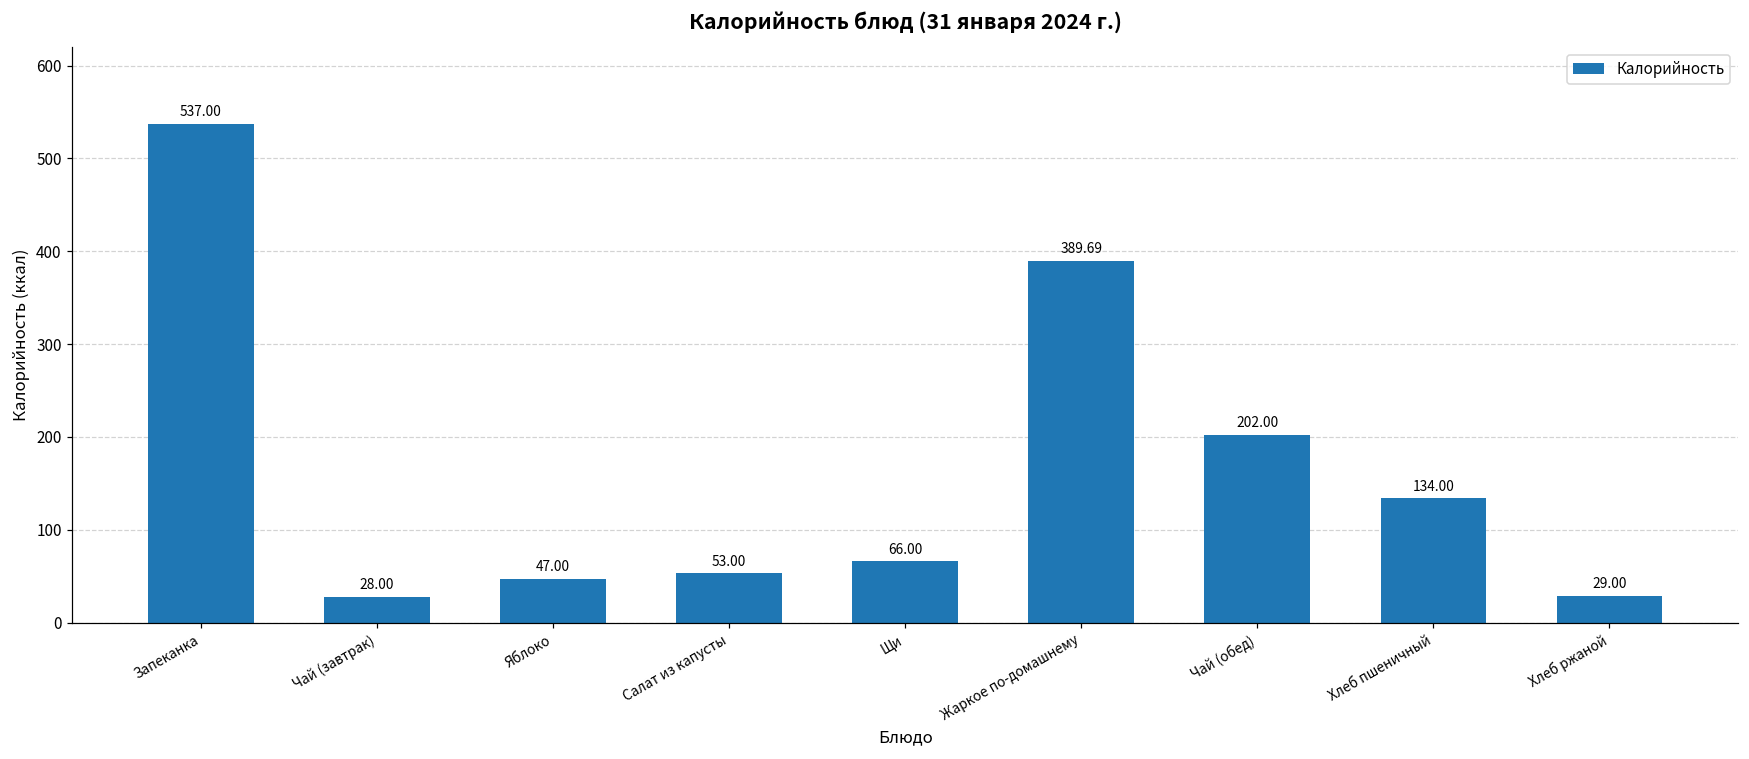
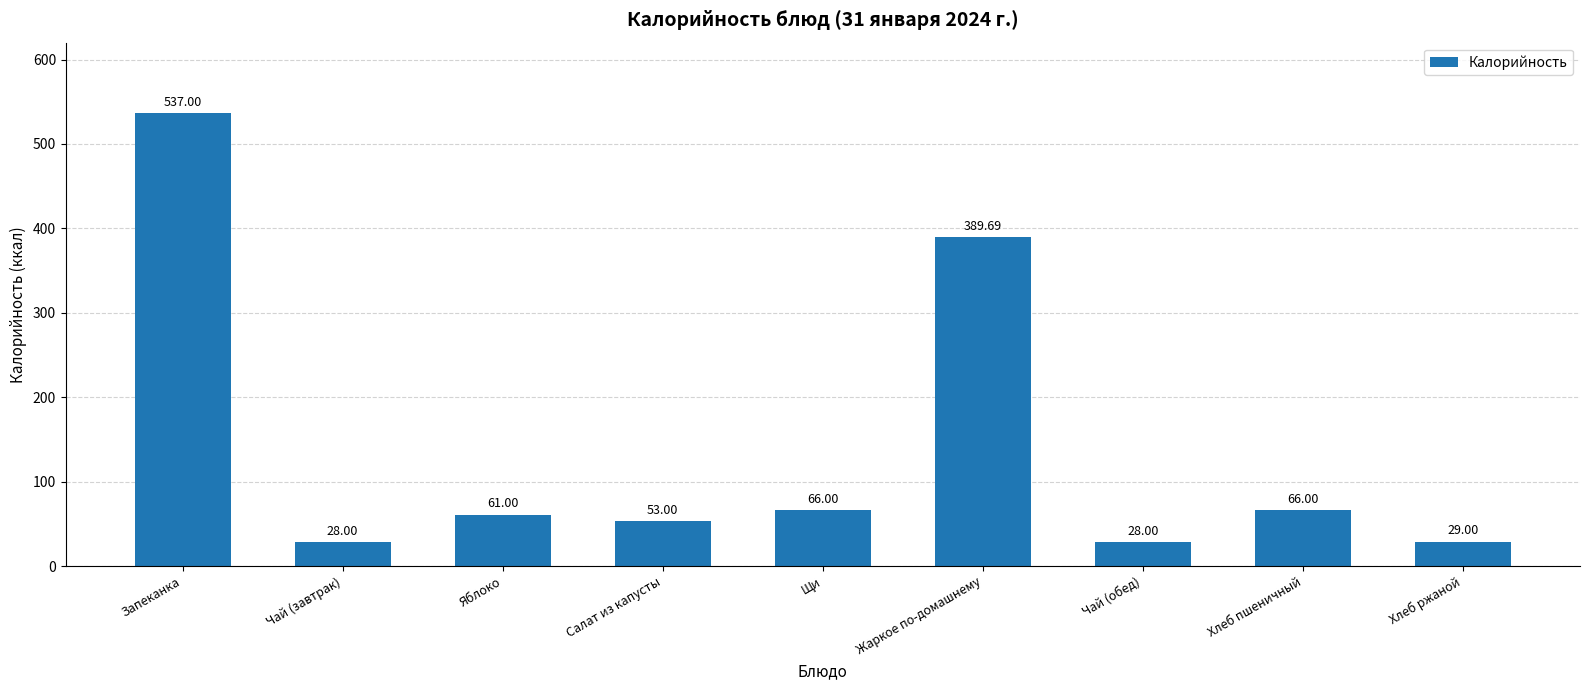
Яблоко: 47.00 -> 61.00
Чай (обед): 202.00 -> 28.00
Хлеб пшеничный: 134.00 -> 66.00
